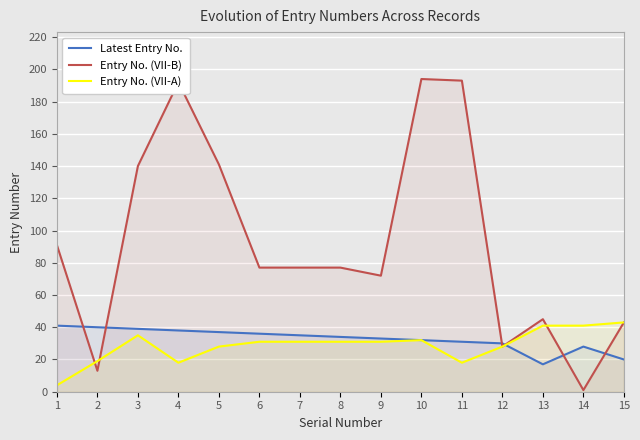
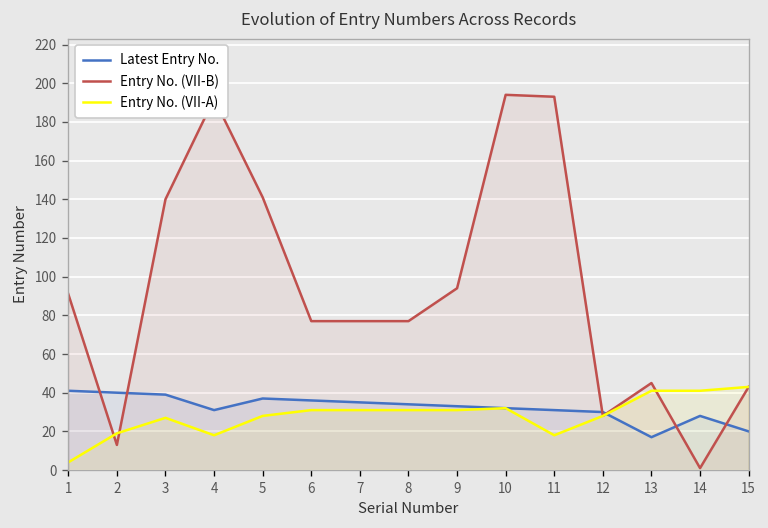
Entry No. (VII-A), 3: 35 -> 27
Latest Entry No., 4: 38 -> 31
Entry No. (VII-B), 9: 72 -> 94
